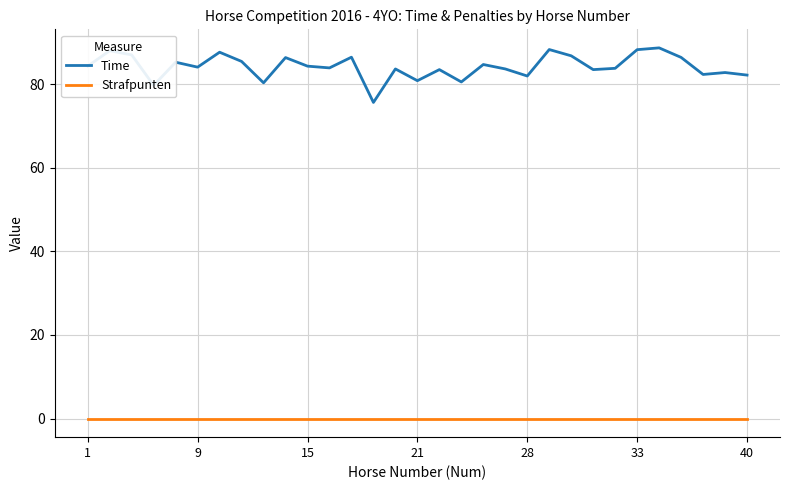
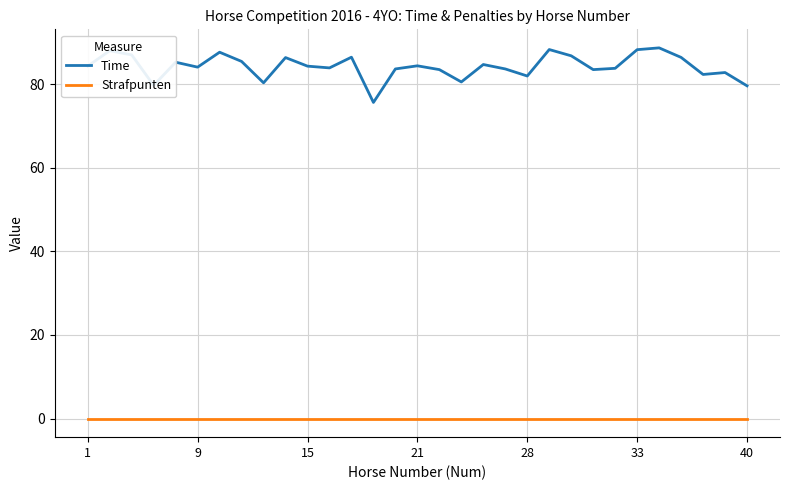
Time, 21: 81 -> 84
Time, 40: 82 -> 80
